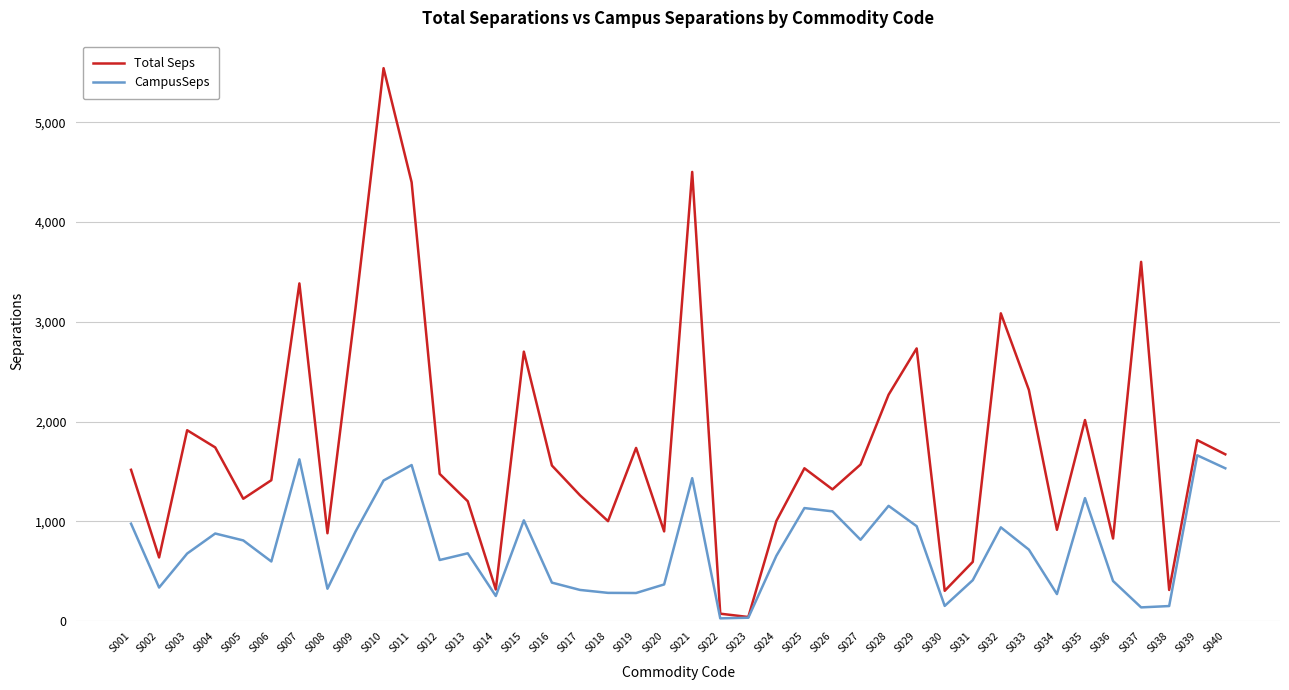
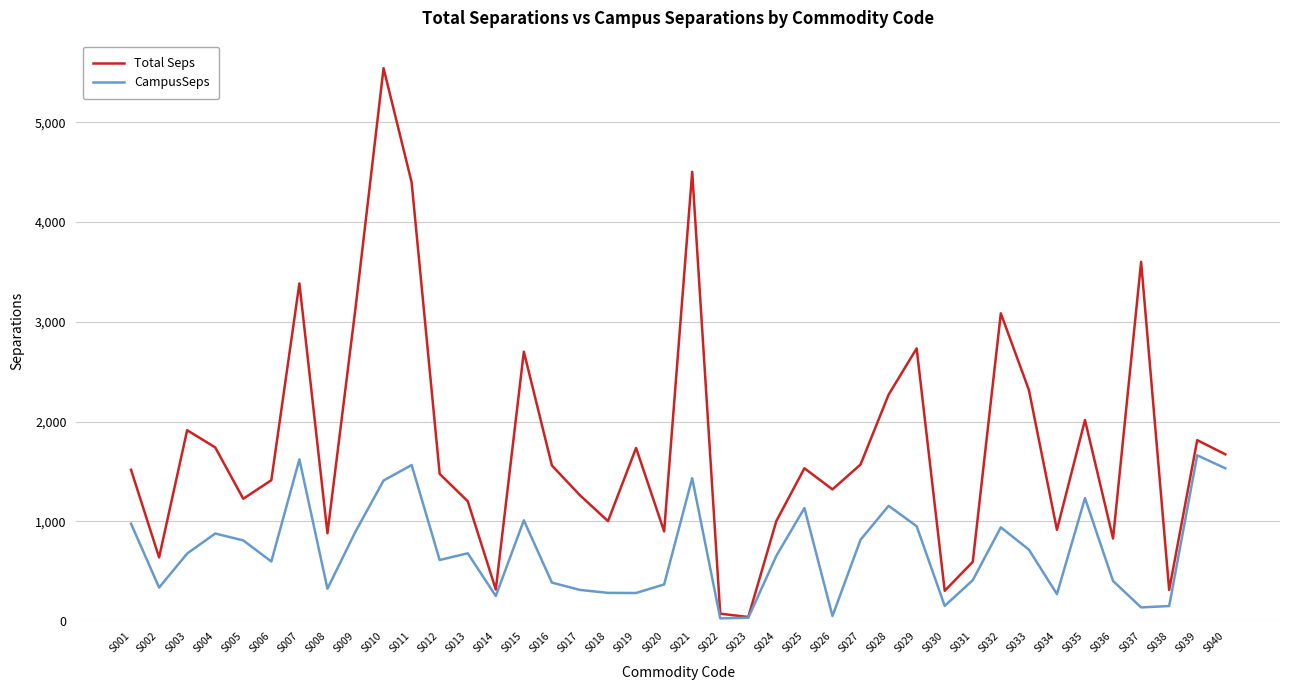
CampusSeps, S026: 1,100 -> 100
